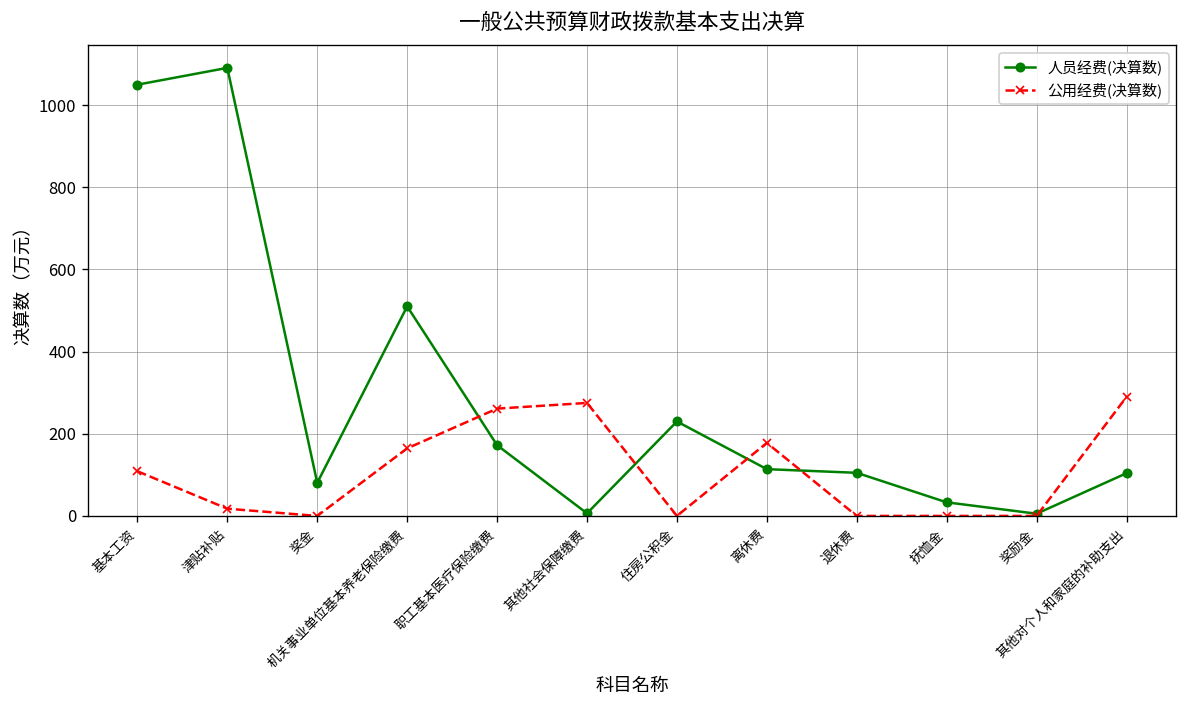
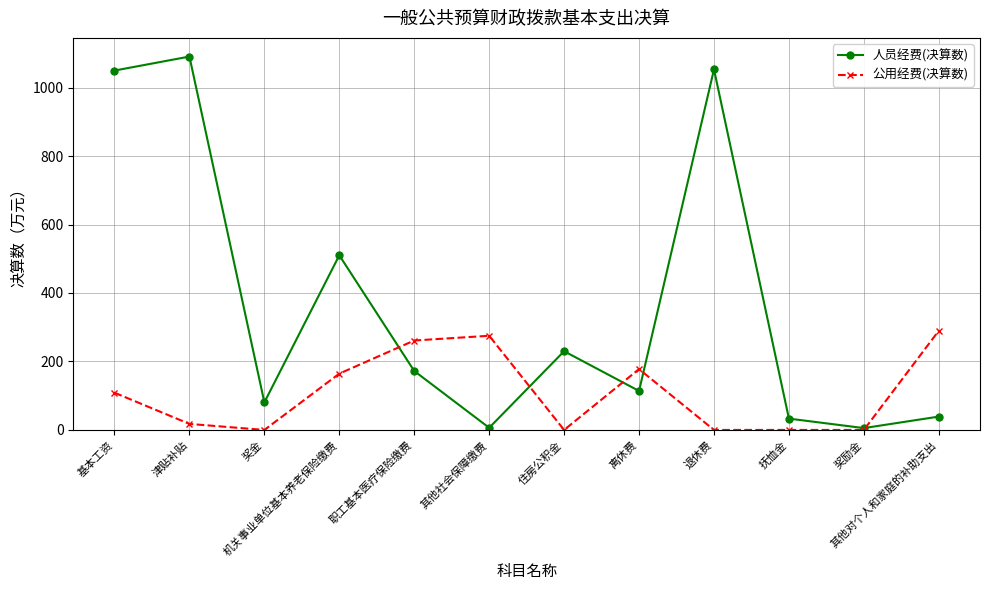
人员经费(决算数), 退休费: 100 -> 1050
人员经费(决算数), 其他对个人和家庭的补助支出: 100 -> 40
